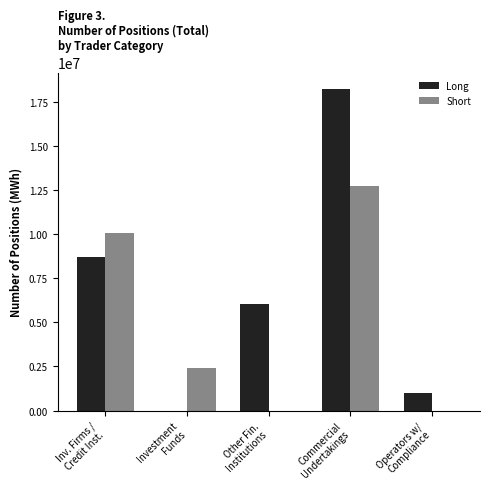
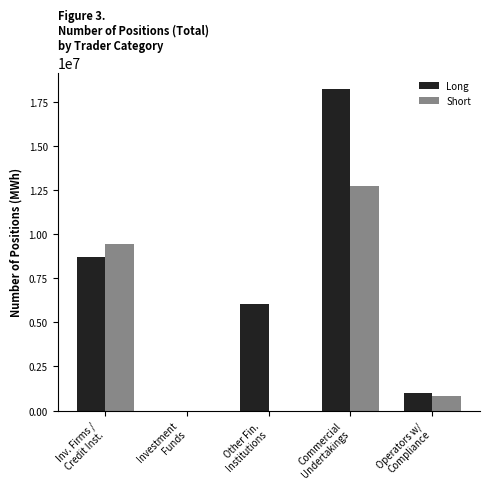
Short, Inv. Firms / Credit Inst.: 10100000 -> 9500000
Short, Investment Funds: 2400000 -> 0
Short, Operators w/ Compliance: 0 -> 800000
